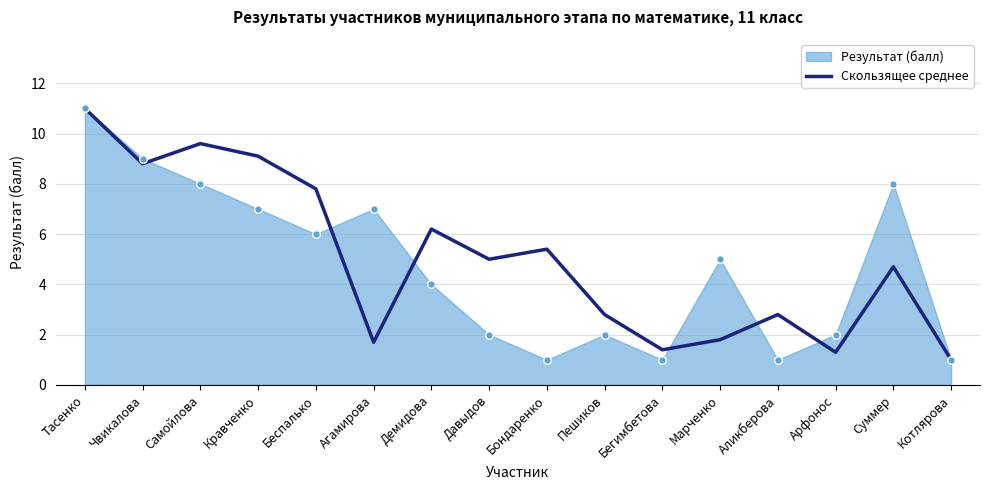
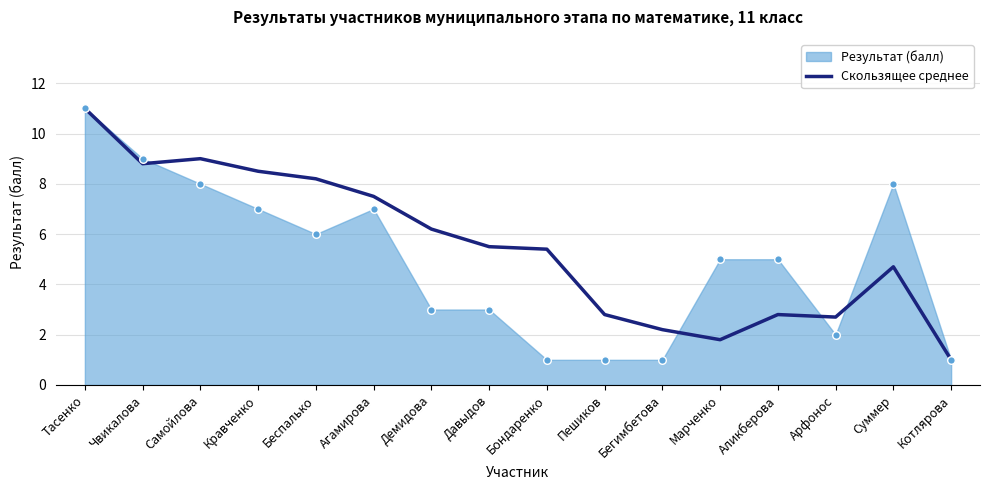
Скользящее среднее, Самойлова: 9.6 -> 9.0
Скользящее среднее, Кравченко: 9.1 -> 8.5
Скользящее среднее, Беспалько: 7.8 -> 8.2
Скользящее среднее, Агамирова: 1.7 -> 7.5
Результат (балл), Демидова: 4 -> 3
Скользящее среднее, Давыдов: 5.0 -> 5.5
Результат (балл), Давыдов: 2 -> 3
Результат (балл), Пешиков: 2 -> 1
Скользящее среднее, Бегимбетова: 1.4 -> 2.2
Результат (балл), Аликберова: 1 -> 5
Скользящее среднее, Арфонос: 1.3 -> 2.7
